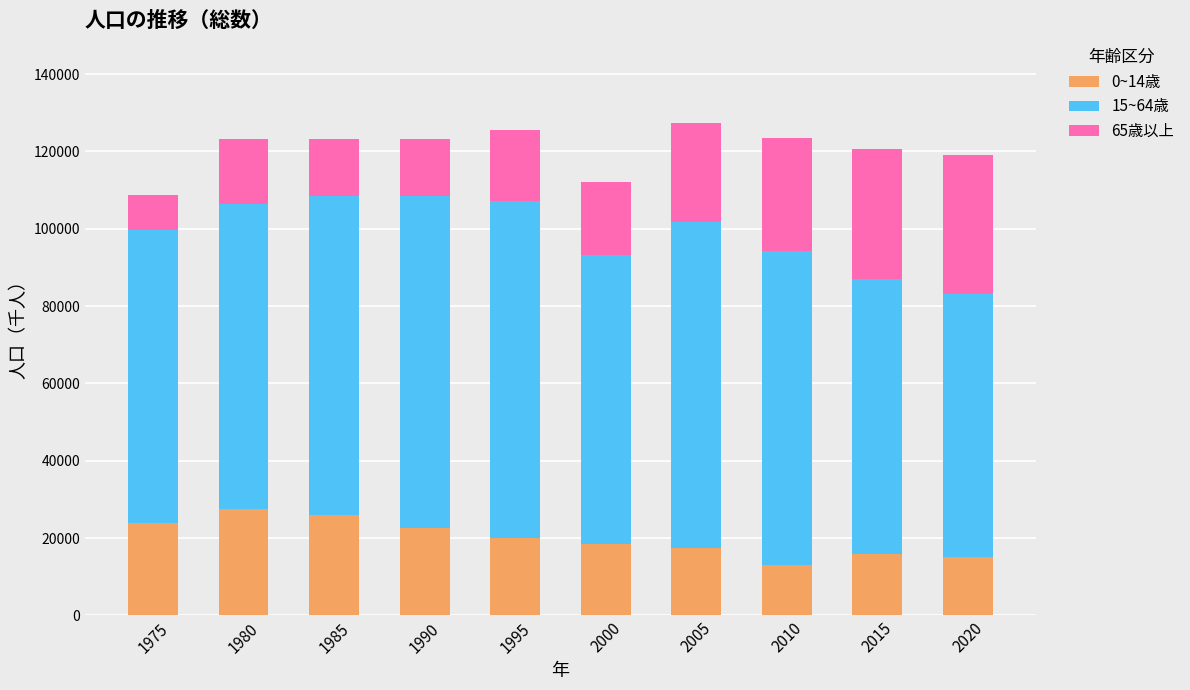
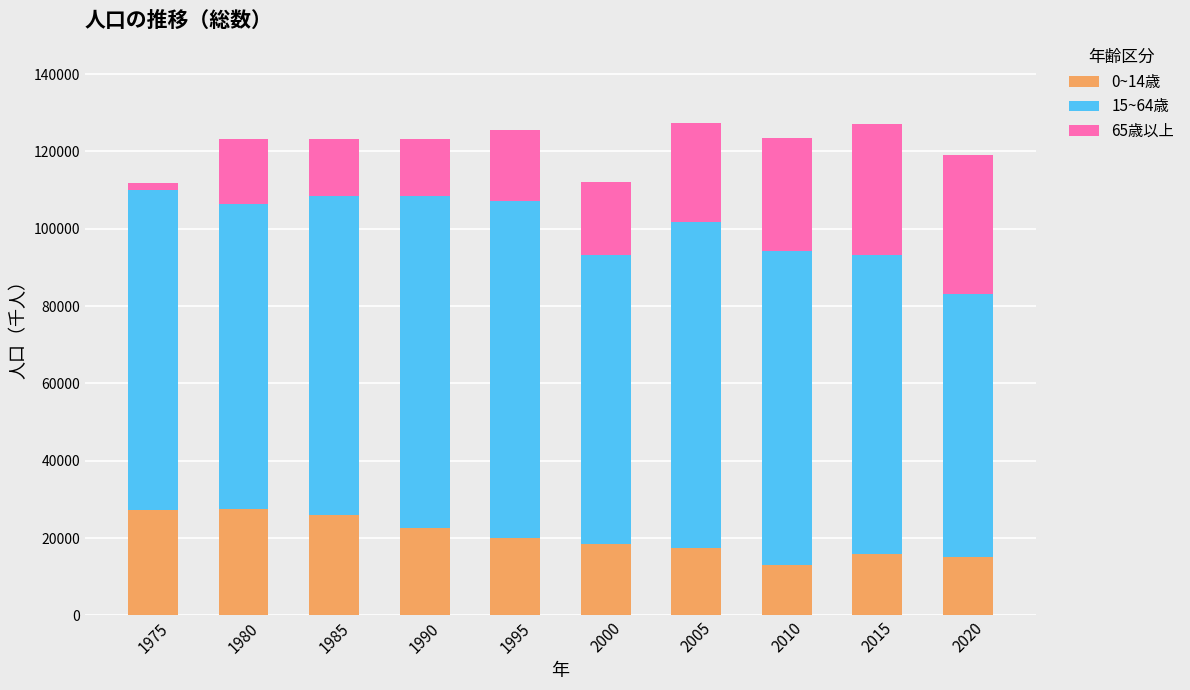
0~14歳, 1975: 24000 -> 27000
15~64歳, 1975: 76000 -> 83000
65歳以上, 1975: 9000 -> 2000
15~64歳, 2015: 71000 -> 77000
